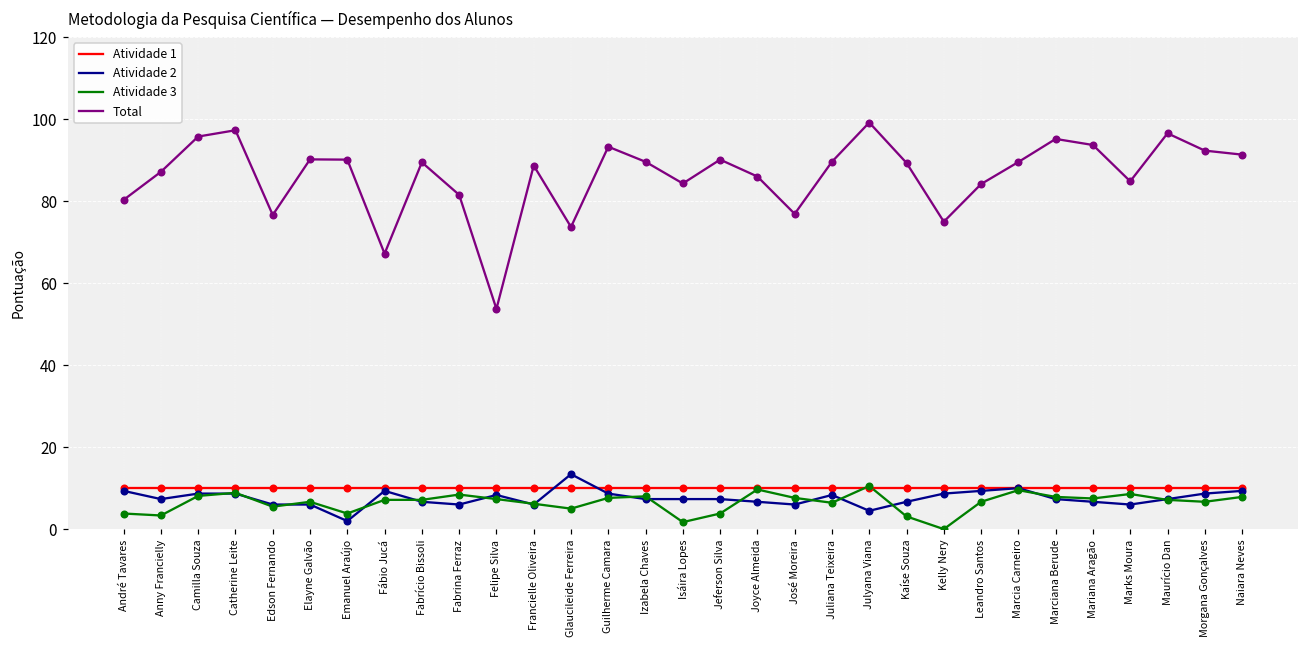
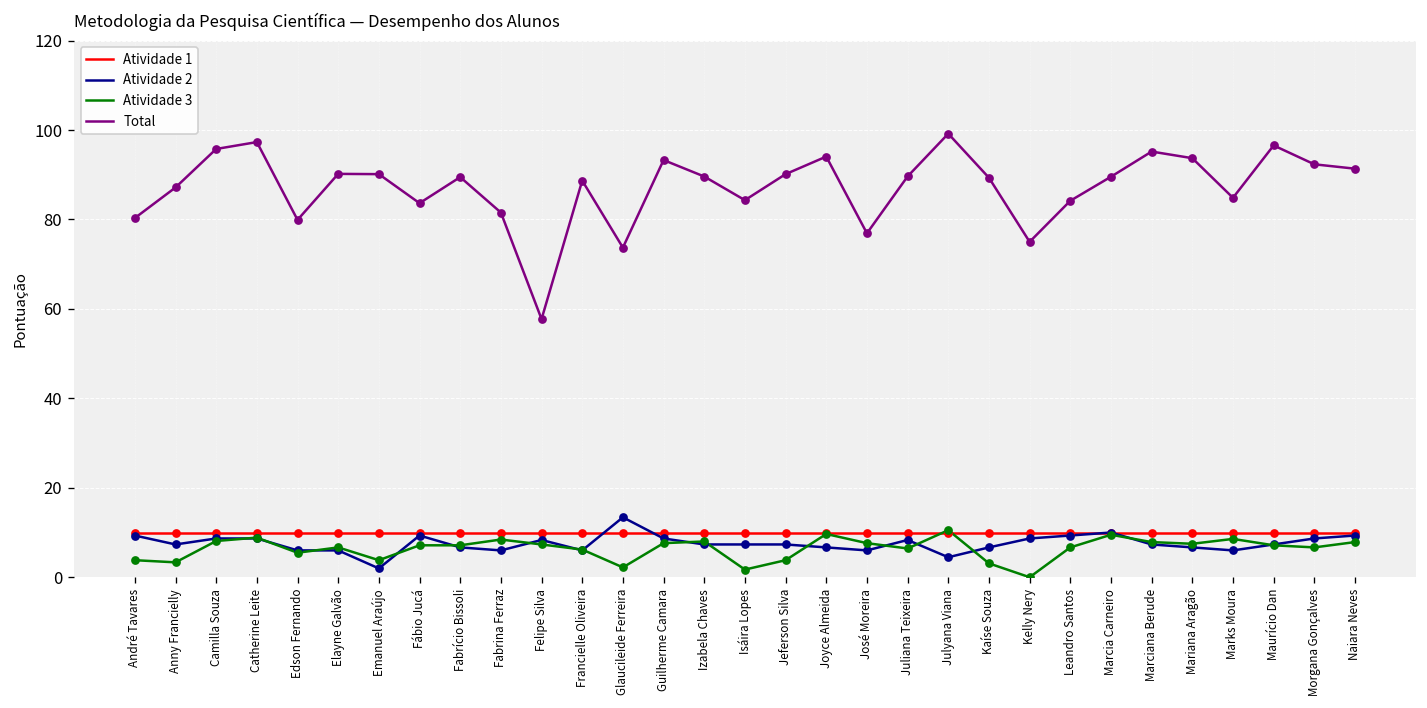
Total, Edson Fernando: 77 -> 80
Total, Fábio Jucá: 67 -> 84
Total, Felipe Silva: 54 -> 58
Atividade 3, Glaucileide Ferreira: 5 -> 2
Total, Joyce Almeida: 86 -> 94
